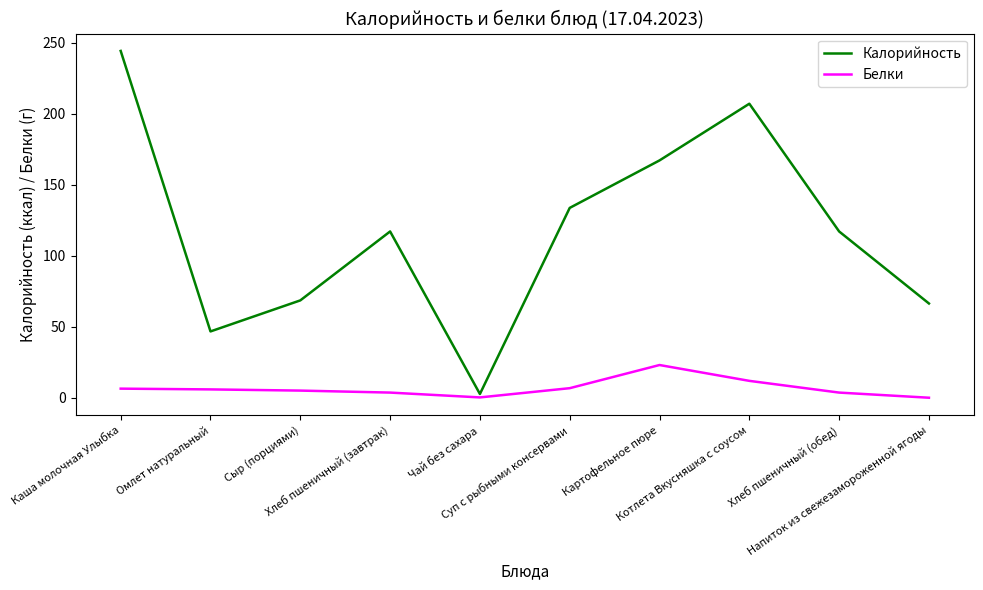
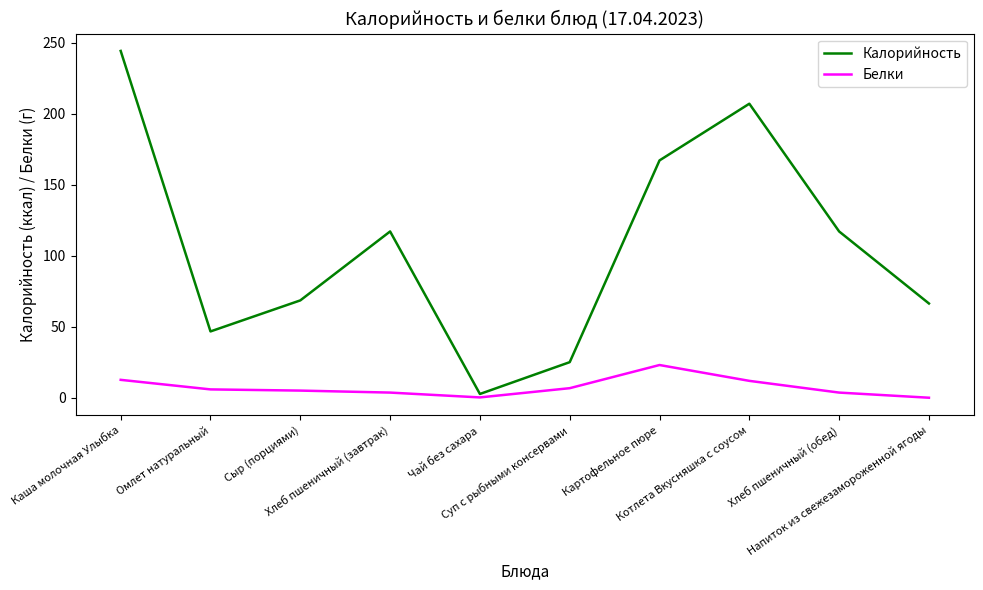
Белки, Каша молочная Улыбка: 7 -> 13
Калорийность, Суп с рыбными консервами: 134 -> 25
